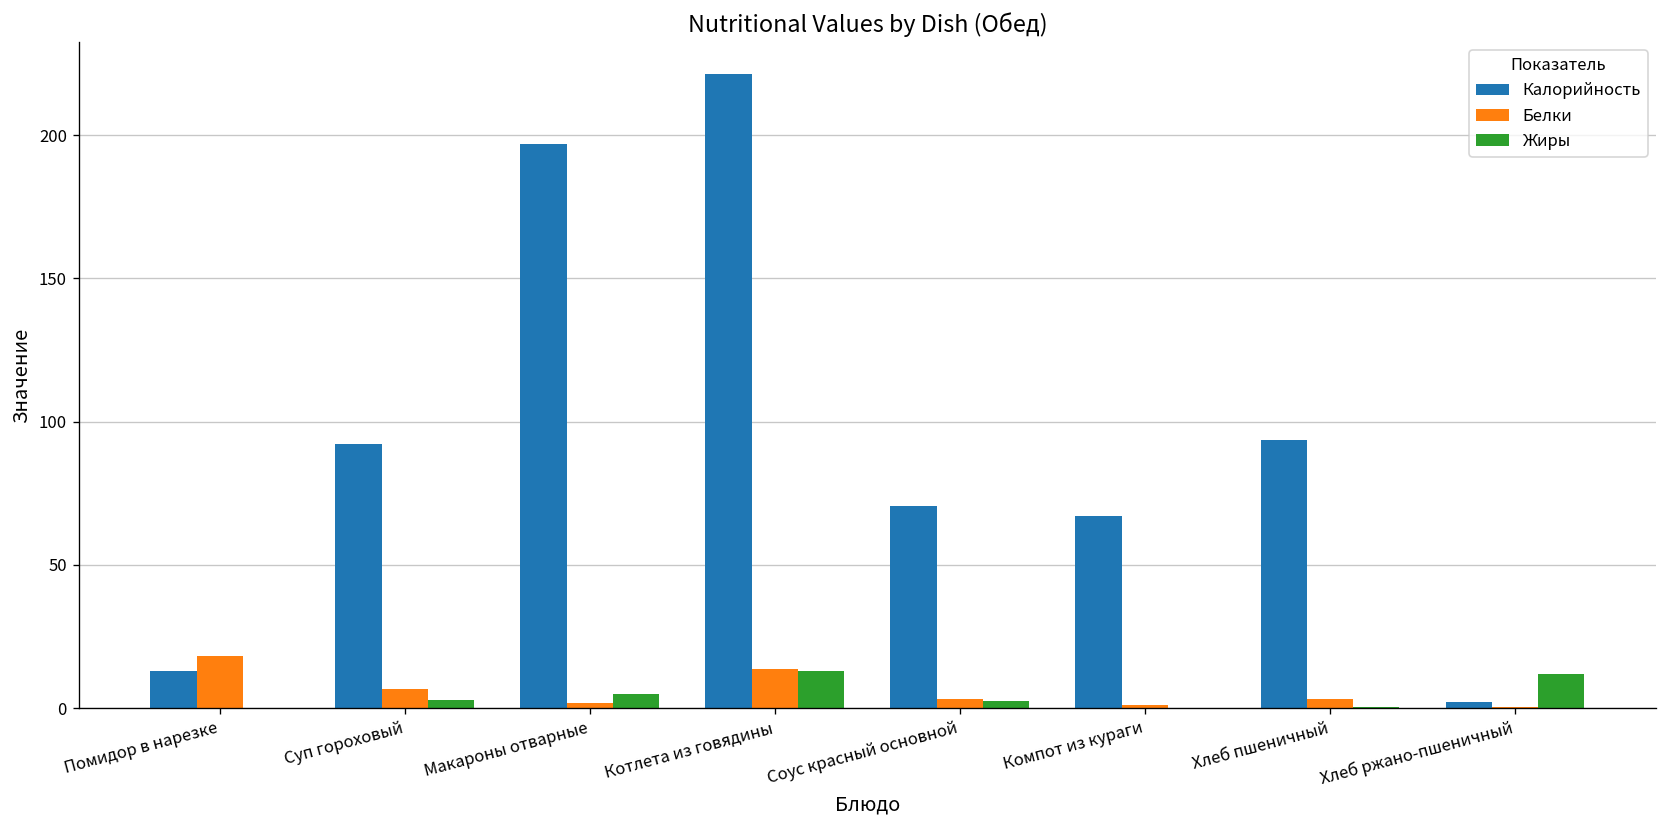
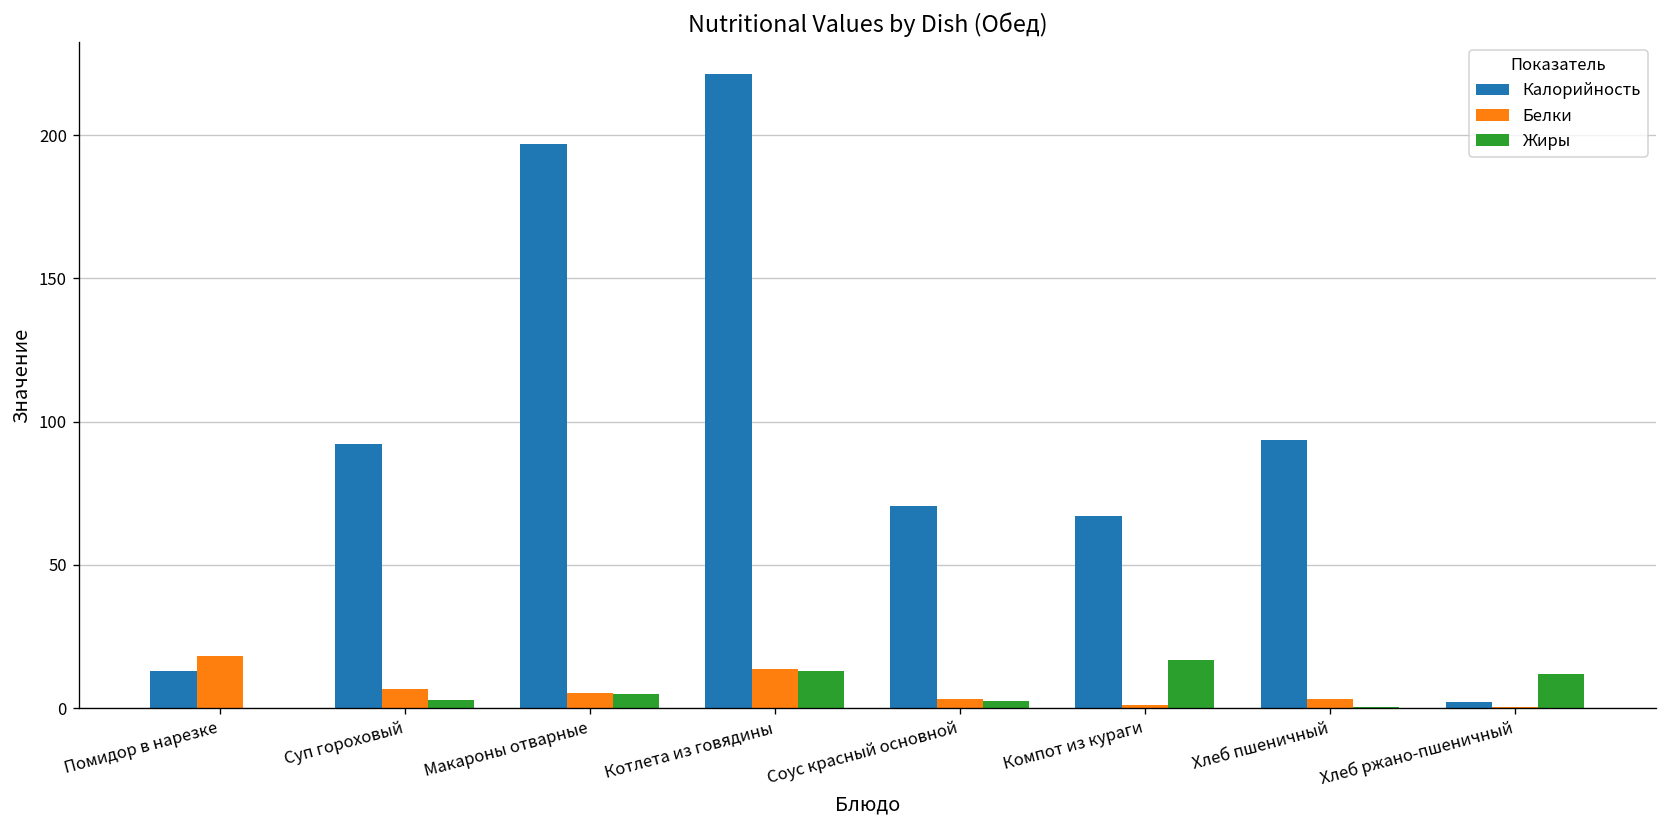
Белки, Макароны отварные: 2 -> 5
Жиры, Компот из кураги: 0 -> 17
